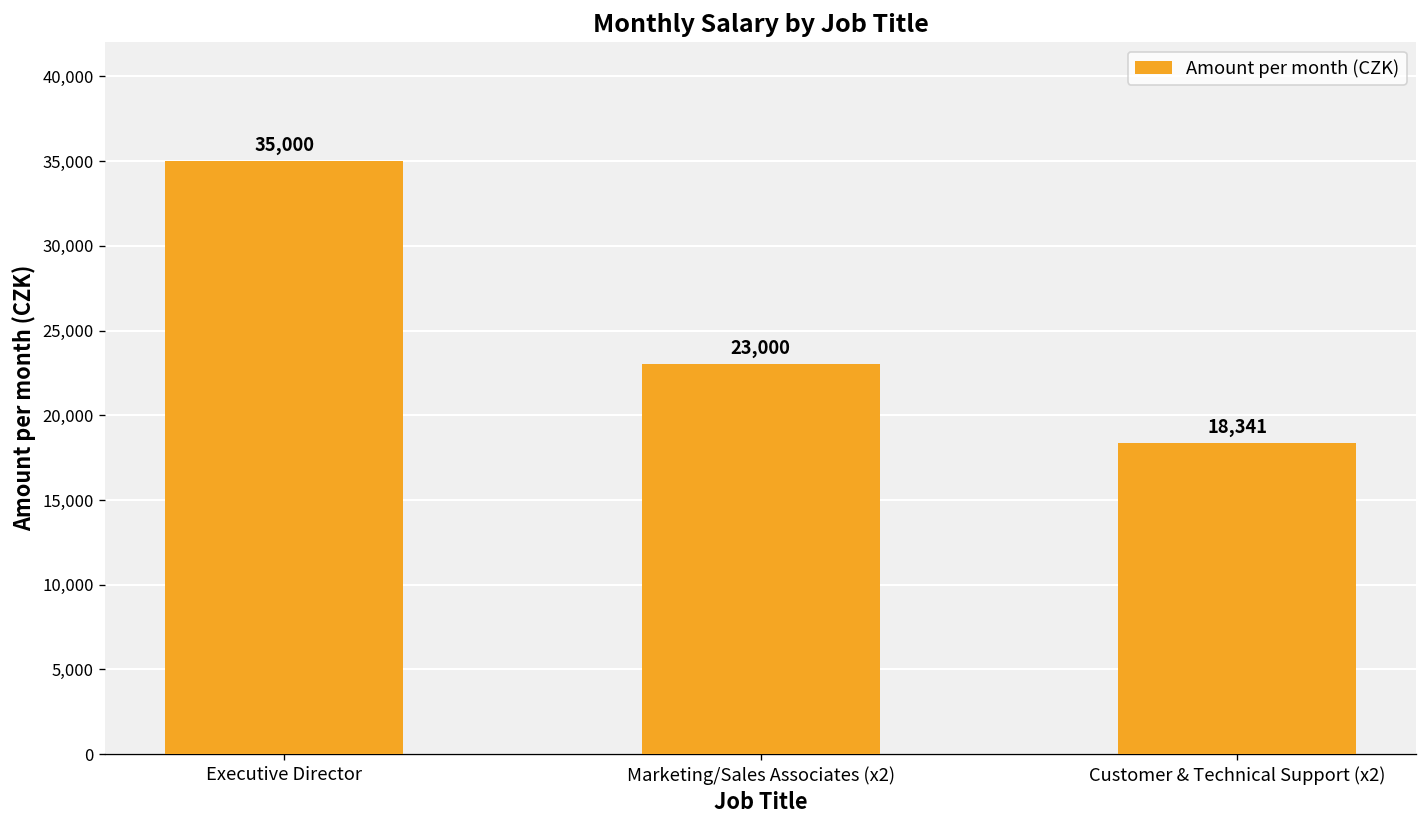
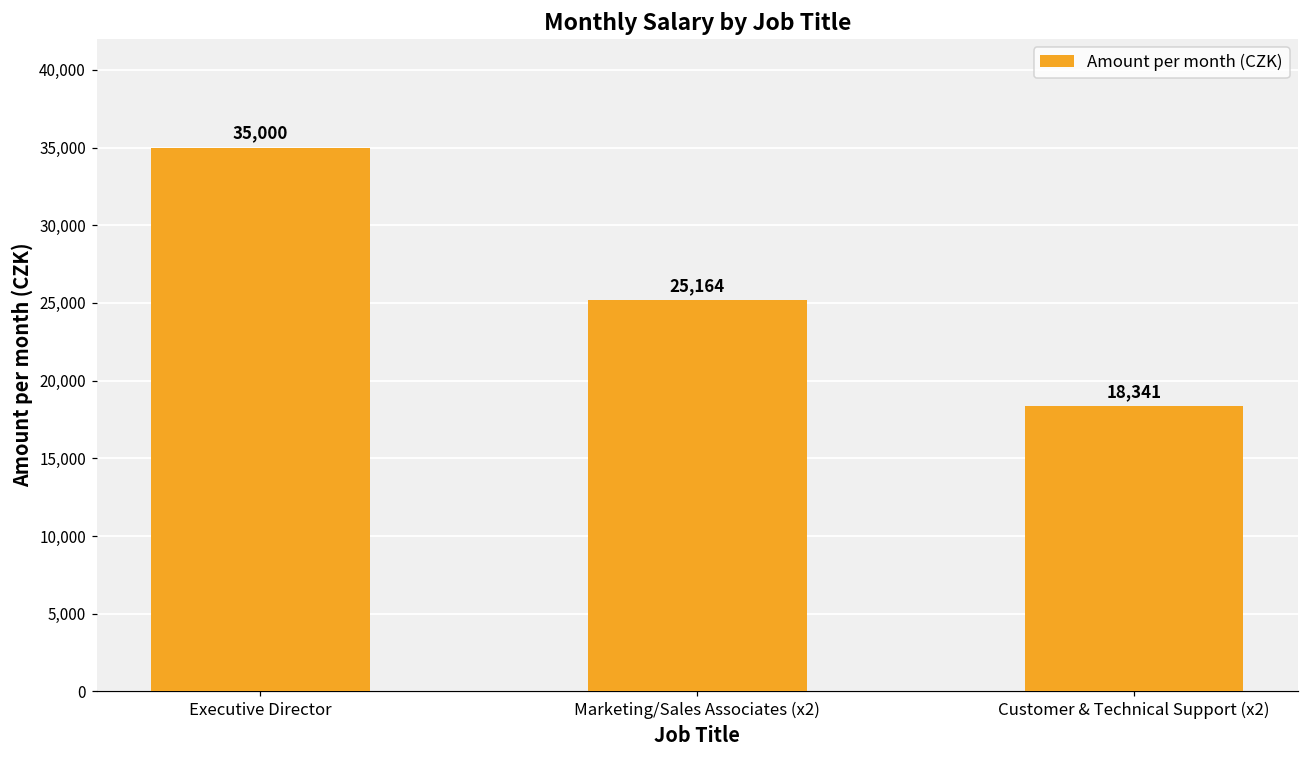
Marketing/Sales Associates (x2): 23,000 -> 25,164
